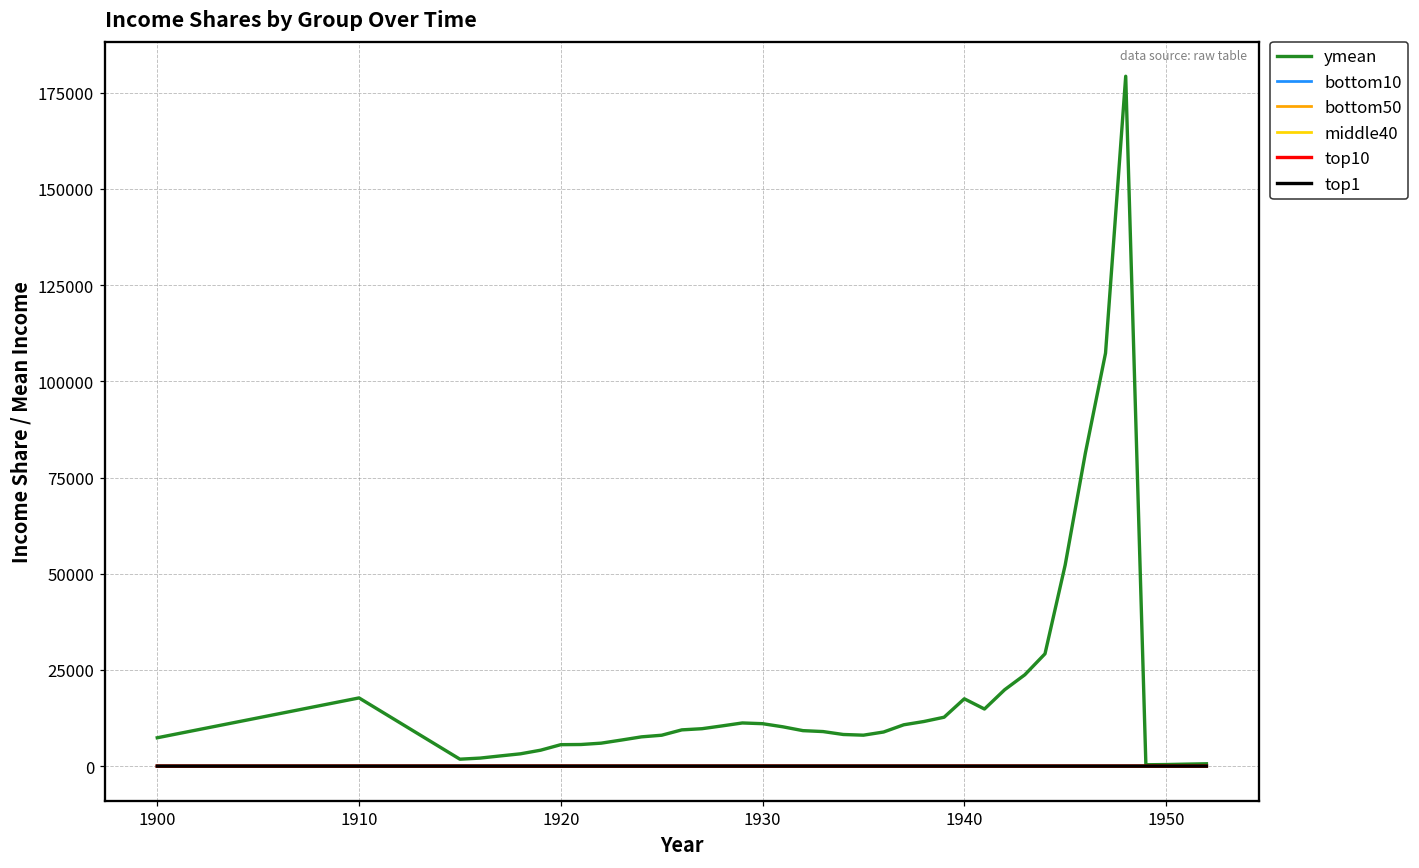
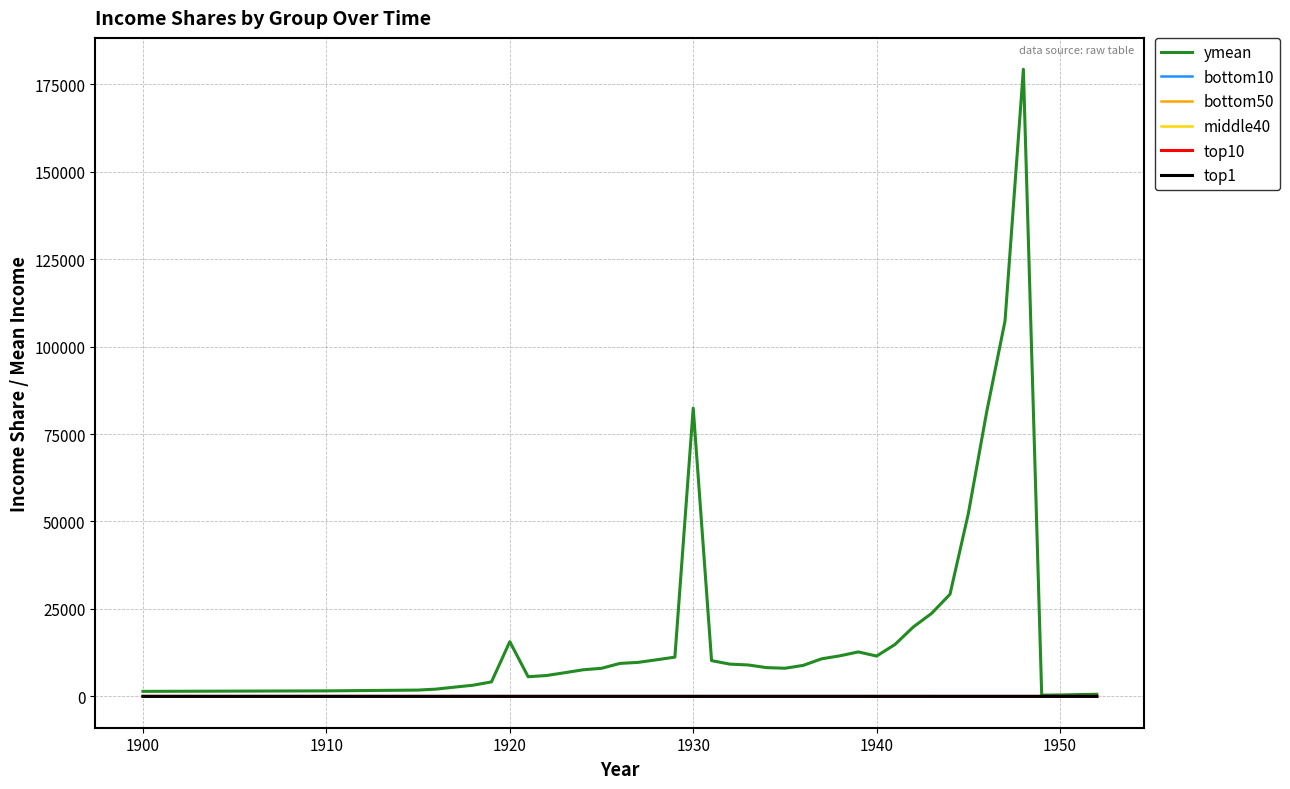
ymean, 1900: 7000 -> 1000
ymean, 1910: 18000 -> 2000
ymean, 1920: 6000 -> 16000
ymean, 1930: 11000 -> 82000
ymean, 1940: 17000 -> 12000
